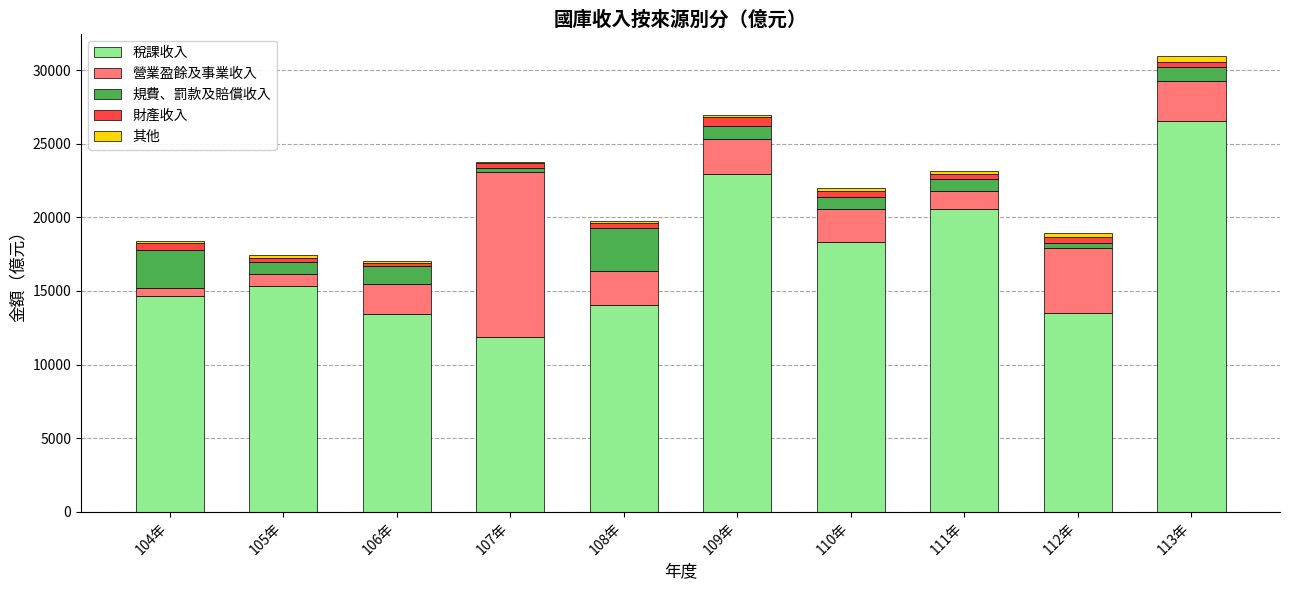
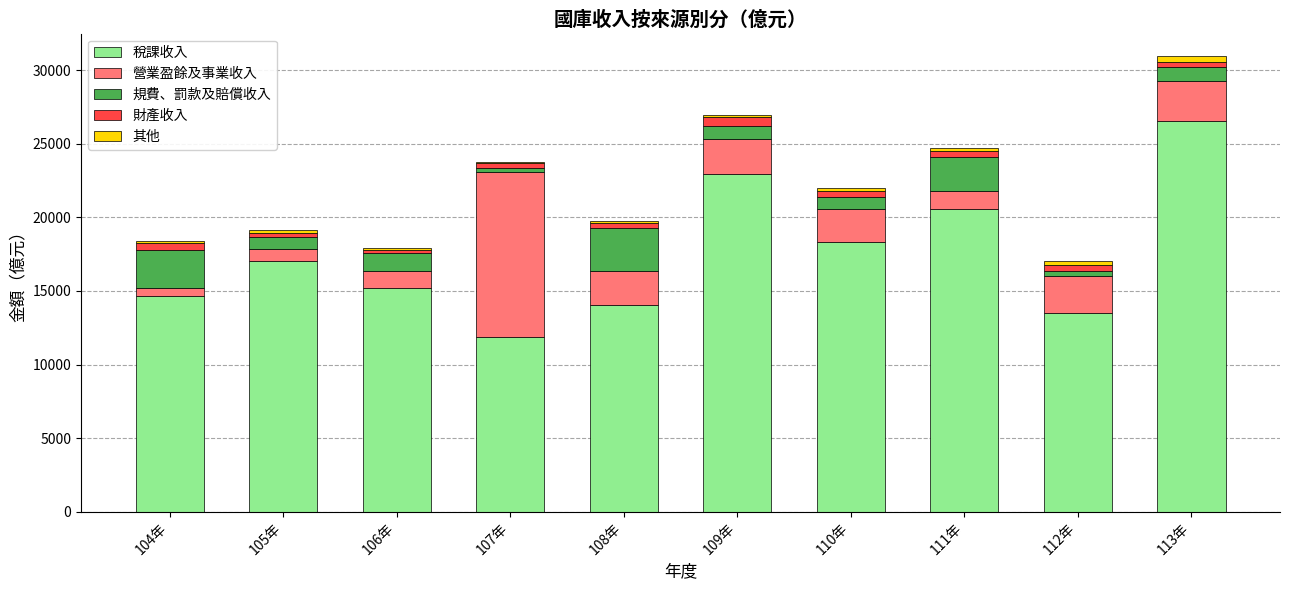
稅課收入, 105年: 15300 -> 17000
稅課收入, 106年: 13400 -> 15200
營業盈餘及事業收入, 106年: 2100 -> 1200
規費、罰款及賠償收入, 111年: 800 -> 2300
營業盈餘及事業收入, 112年: 4400 -> 2500
